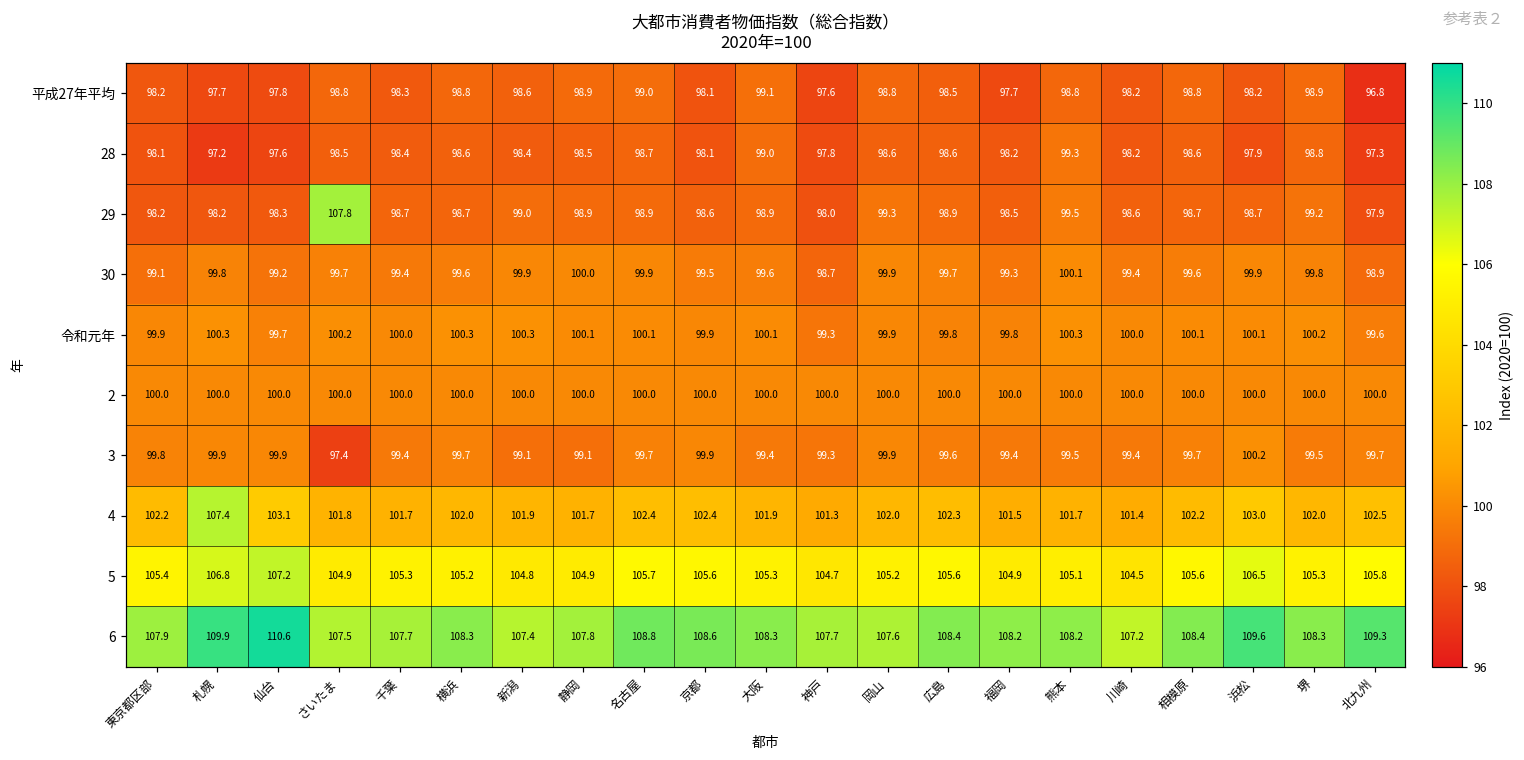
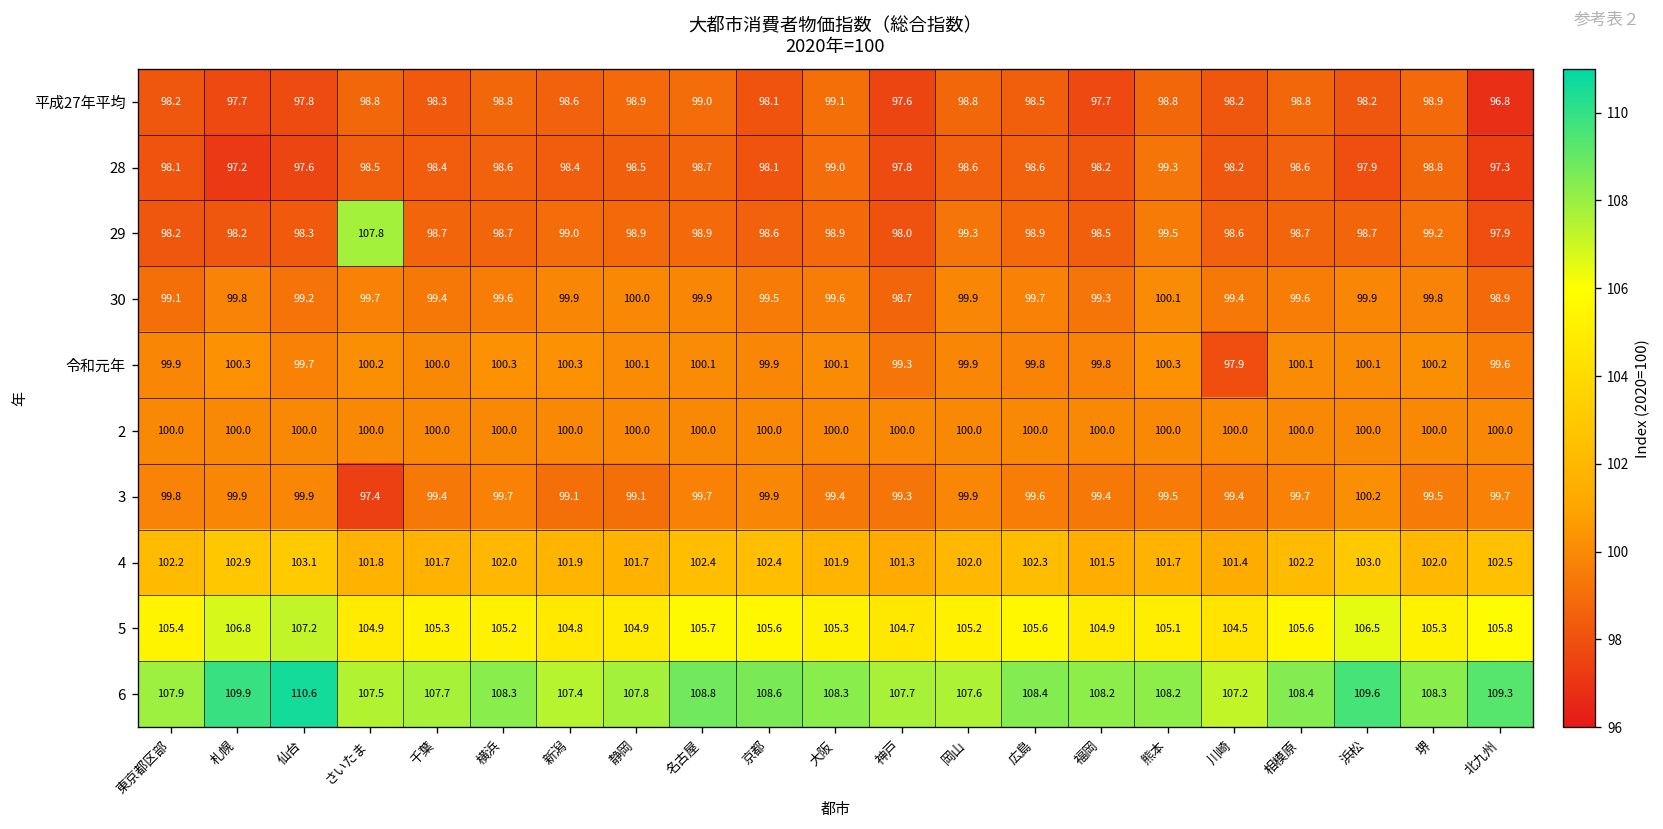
令和元年, 川崎: 100.0 -> 97.9
4, 札幌: 107.4 -> 102.9
